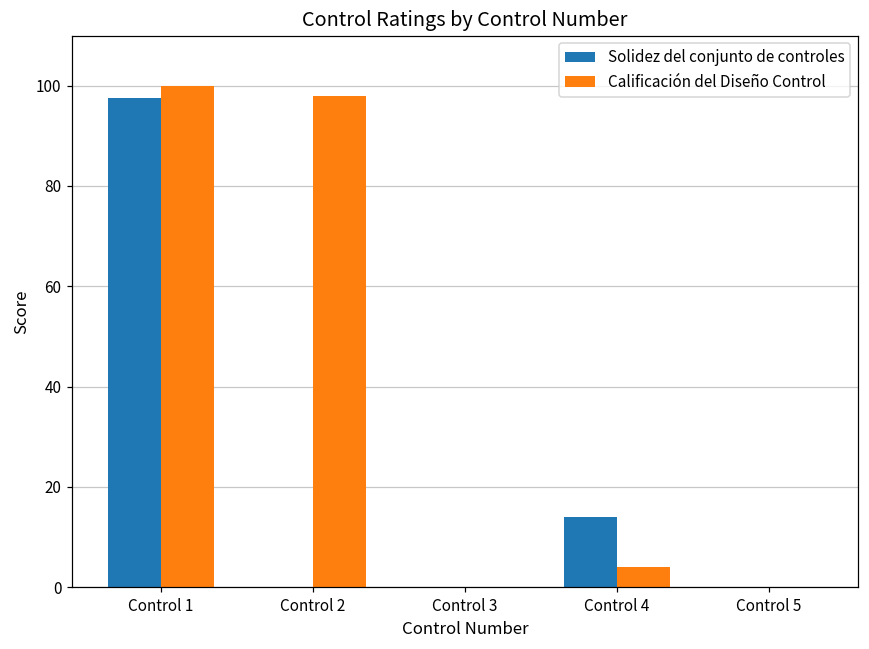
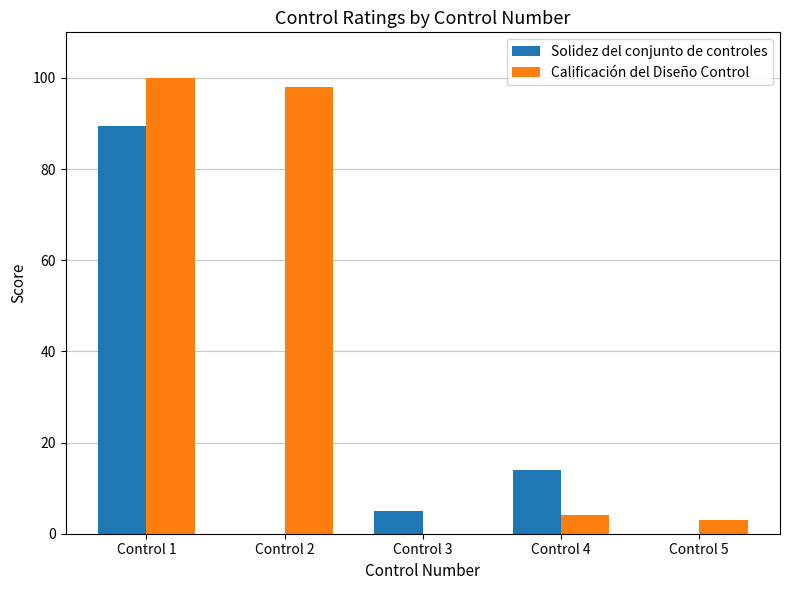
Solidez del conjunto de controles, Control 1: 98 -> 89
Solidez del conjunto de controles, Control 3: 0 -> 5
Calificación del Diseño Control, Control 5: 0 -> 3
